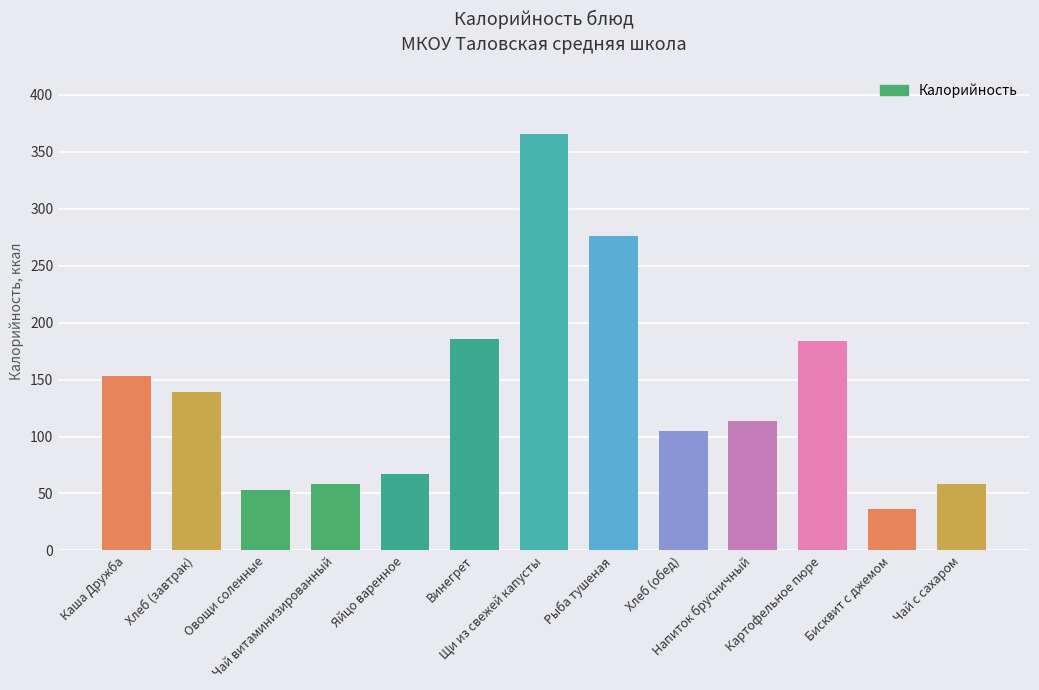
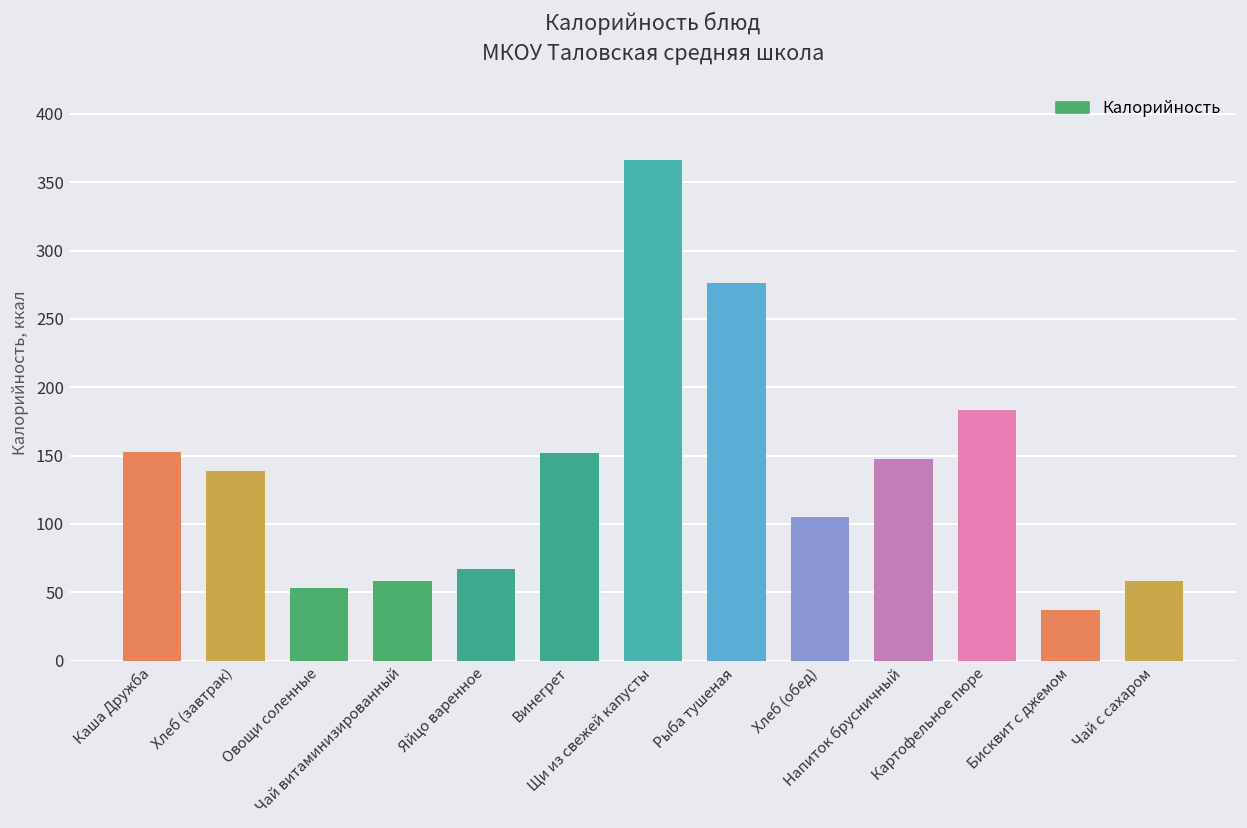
Винегрет: 185 -> 152
Напиток брусничный: 114 -> 148
